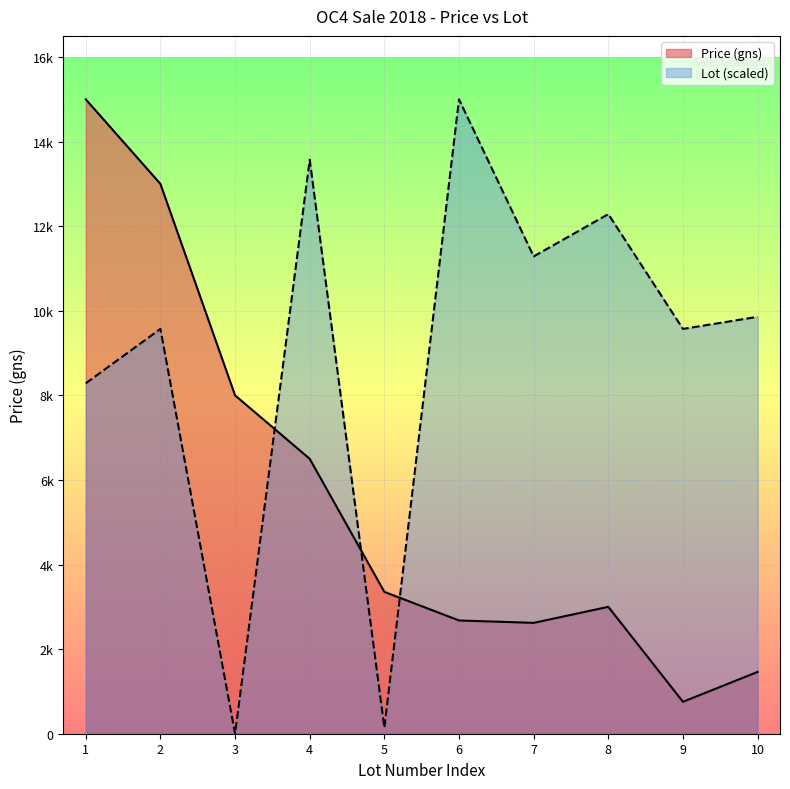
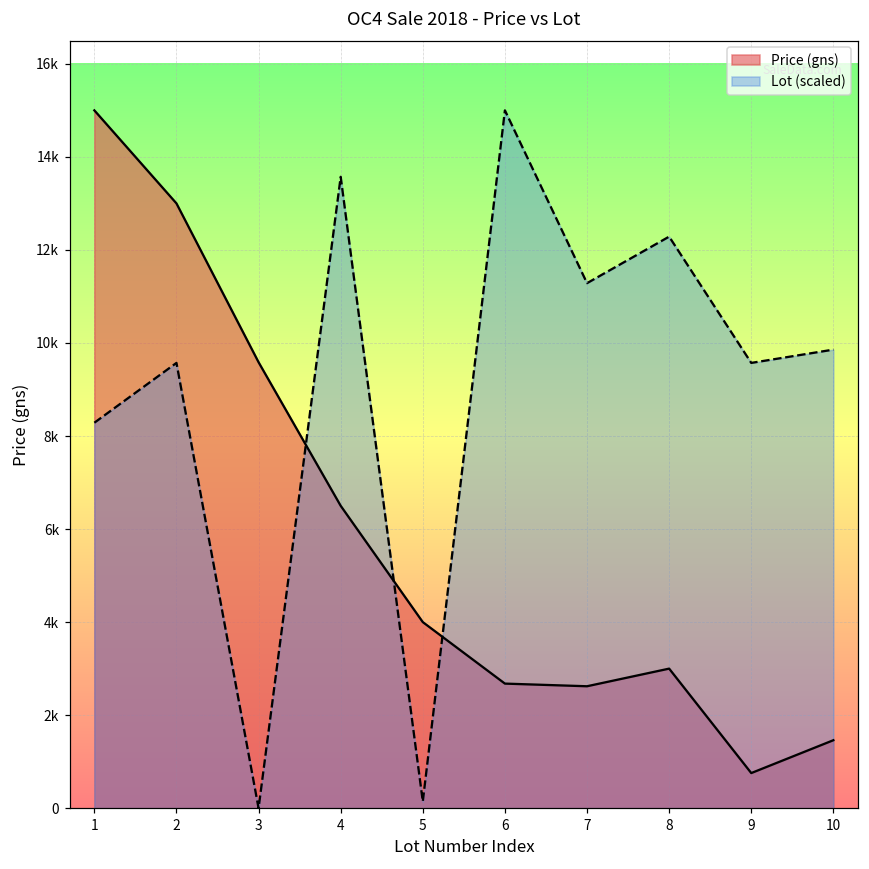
Price (gns), 3: 8000 -> 9600
Price (gns), 5: 3400 -> 4000
